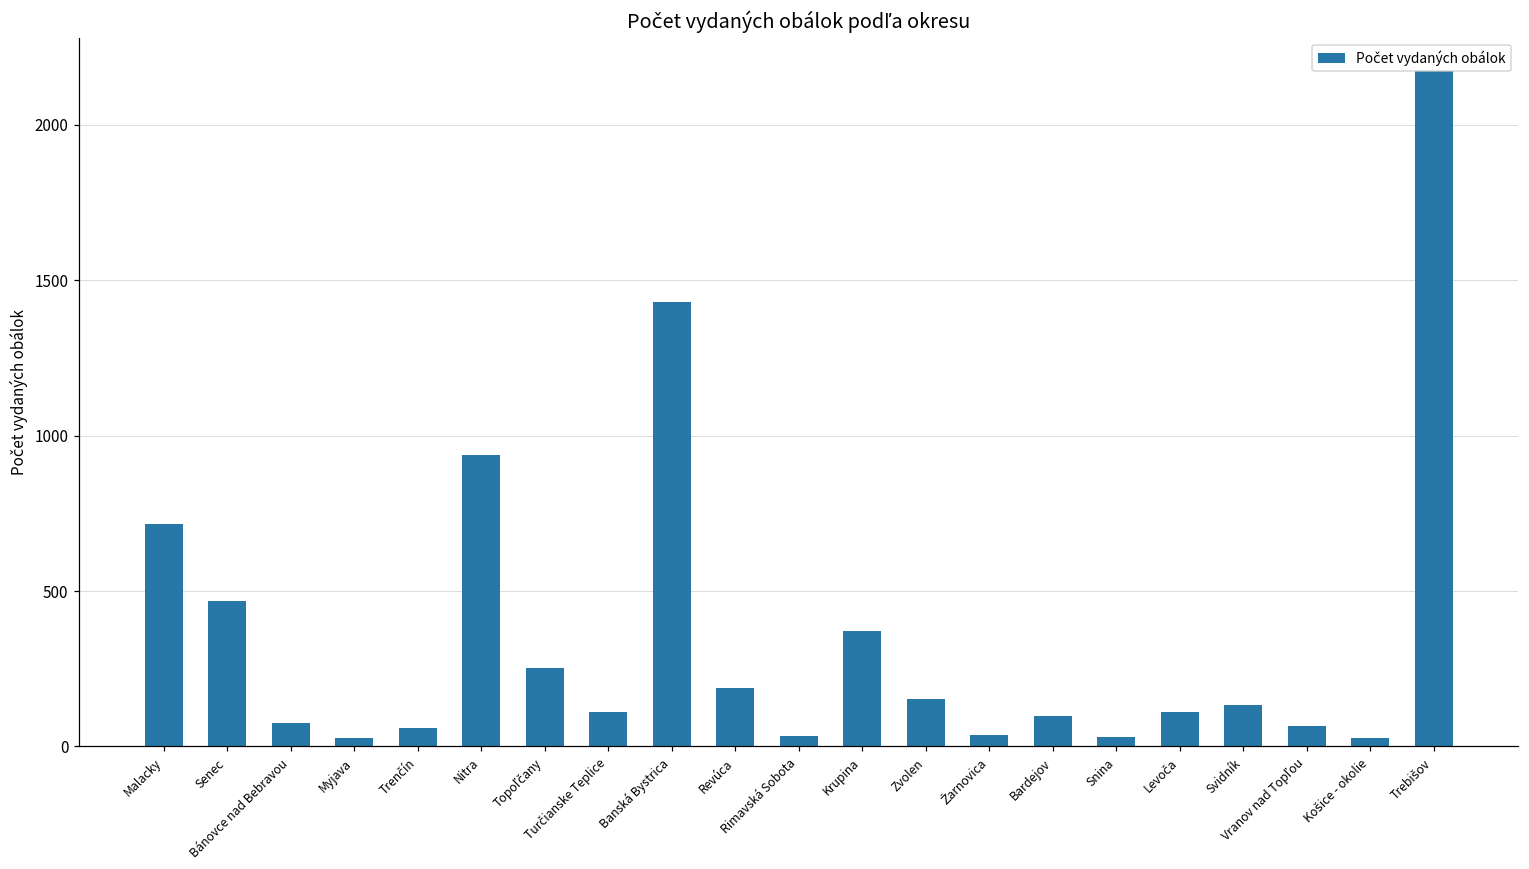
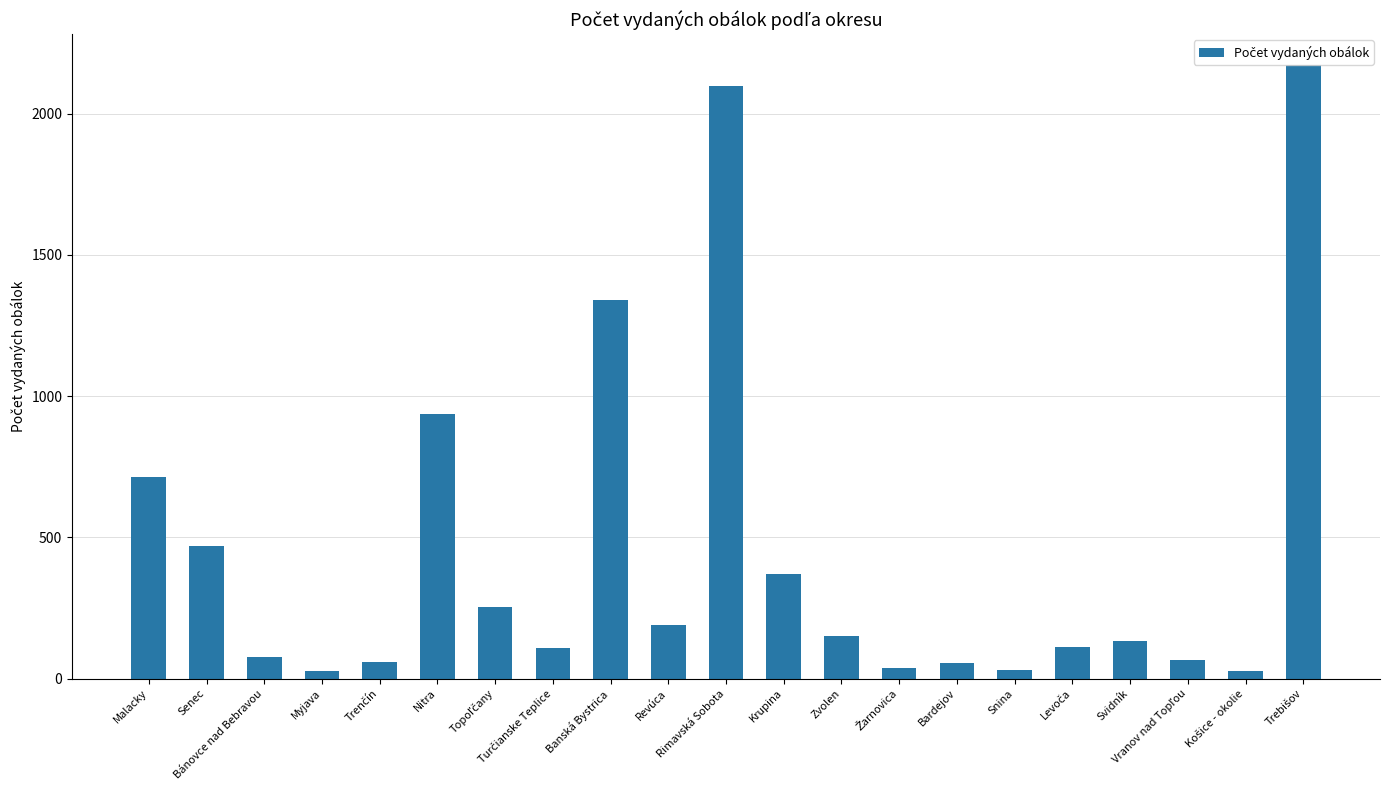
Banská Bystrica: 1430 -> 1340
Rimavská Sobota: 40 -> 2100
Bardejov: 100 -> 50
